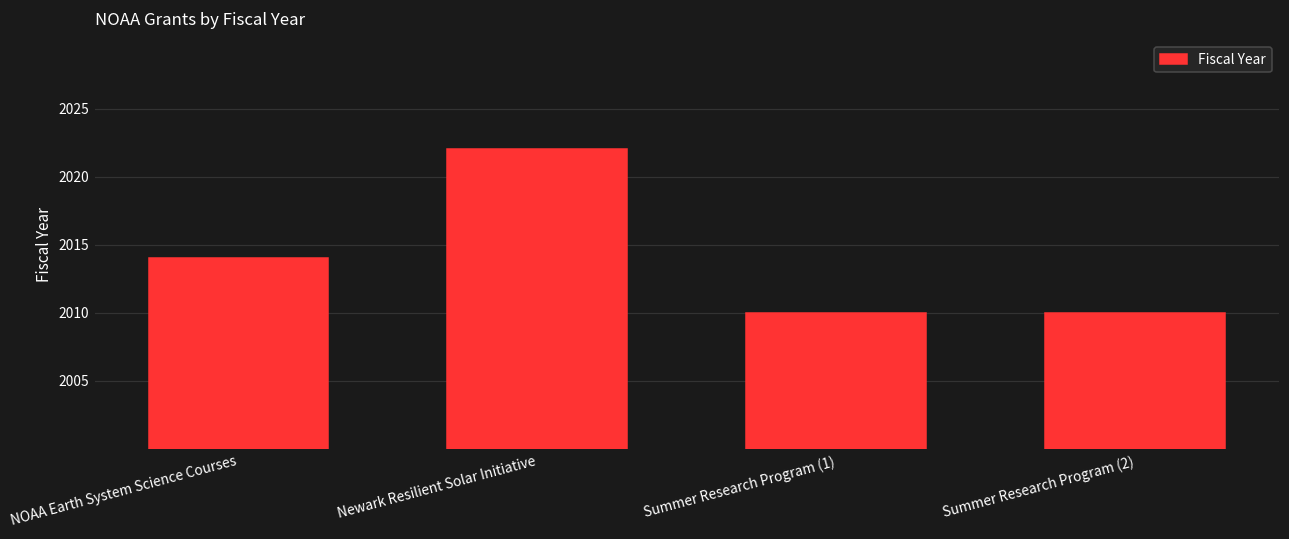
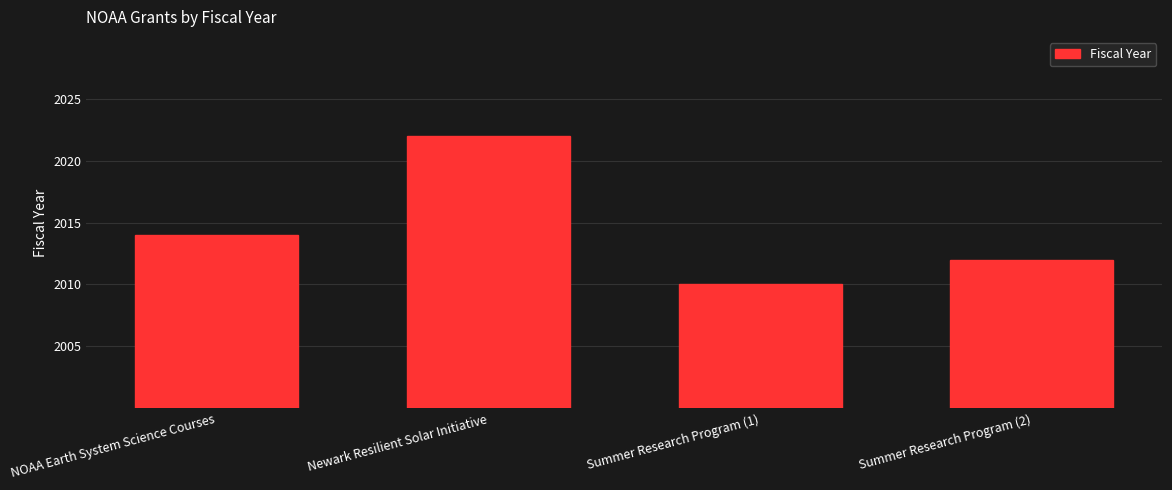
Summer Research Program (2): 2010 -> 2012
